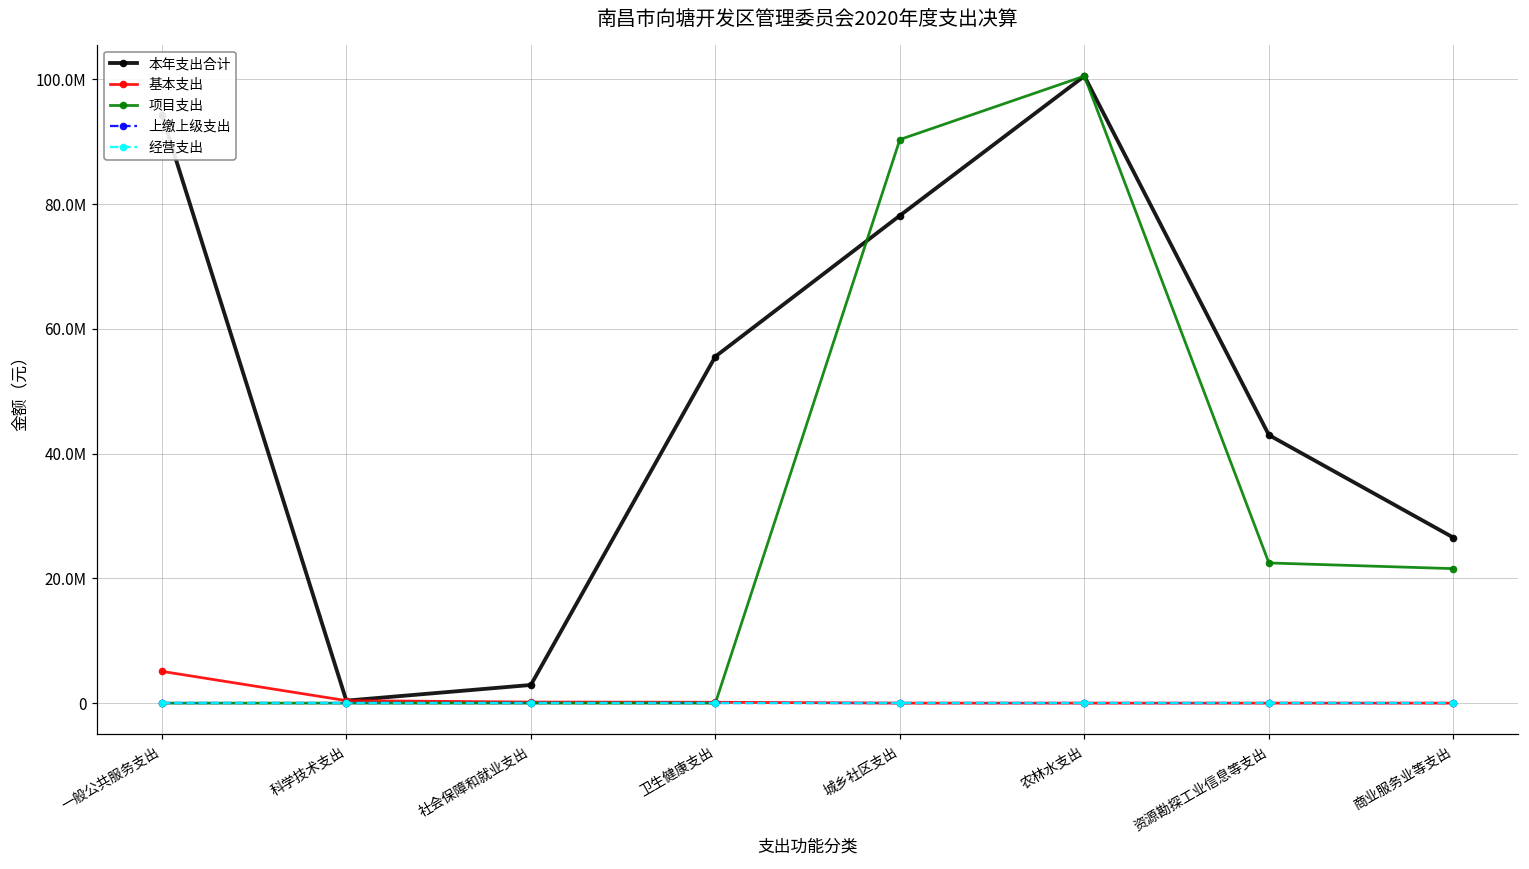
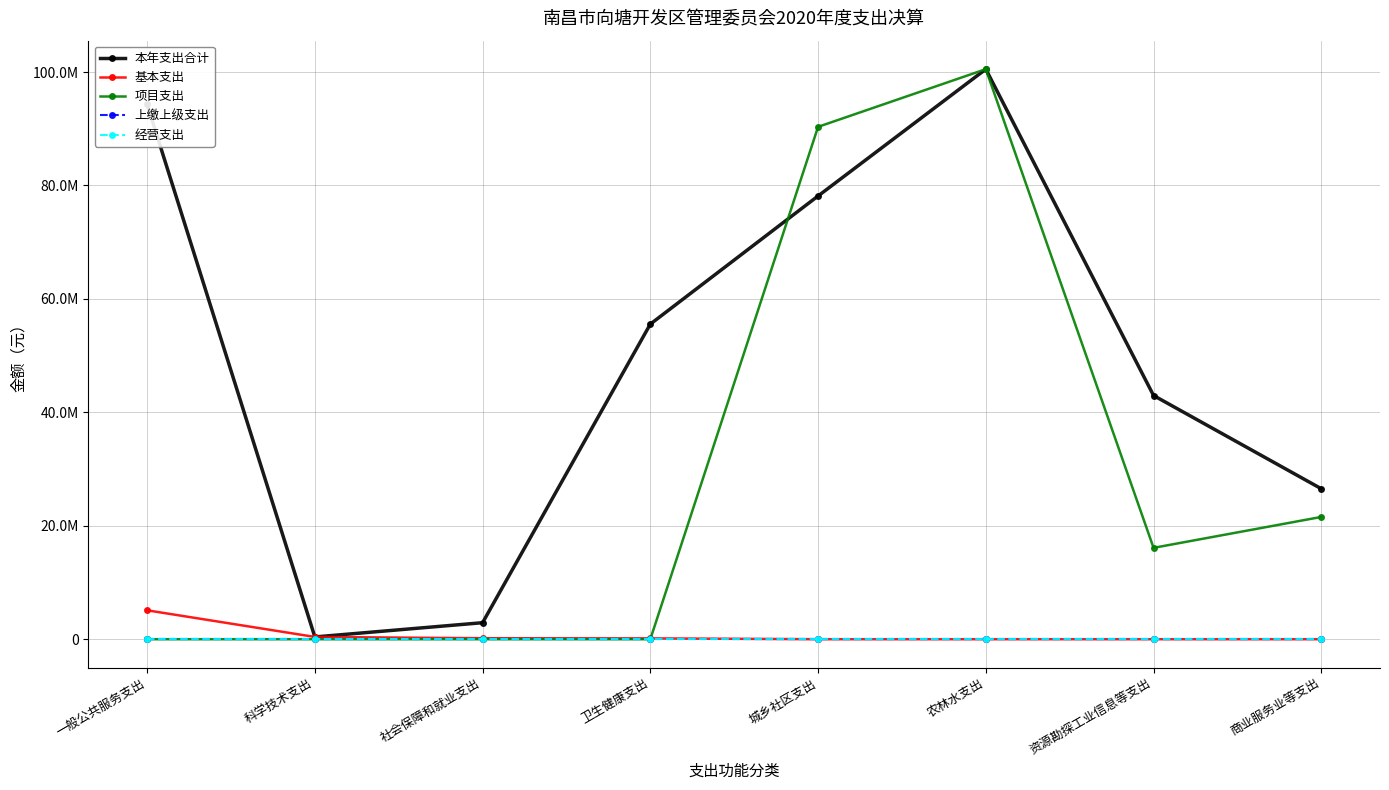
项目支出, 资源勘探工业信息等支出: 22000000 -> 16000000
